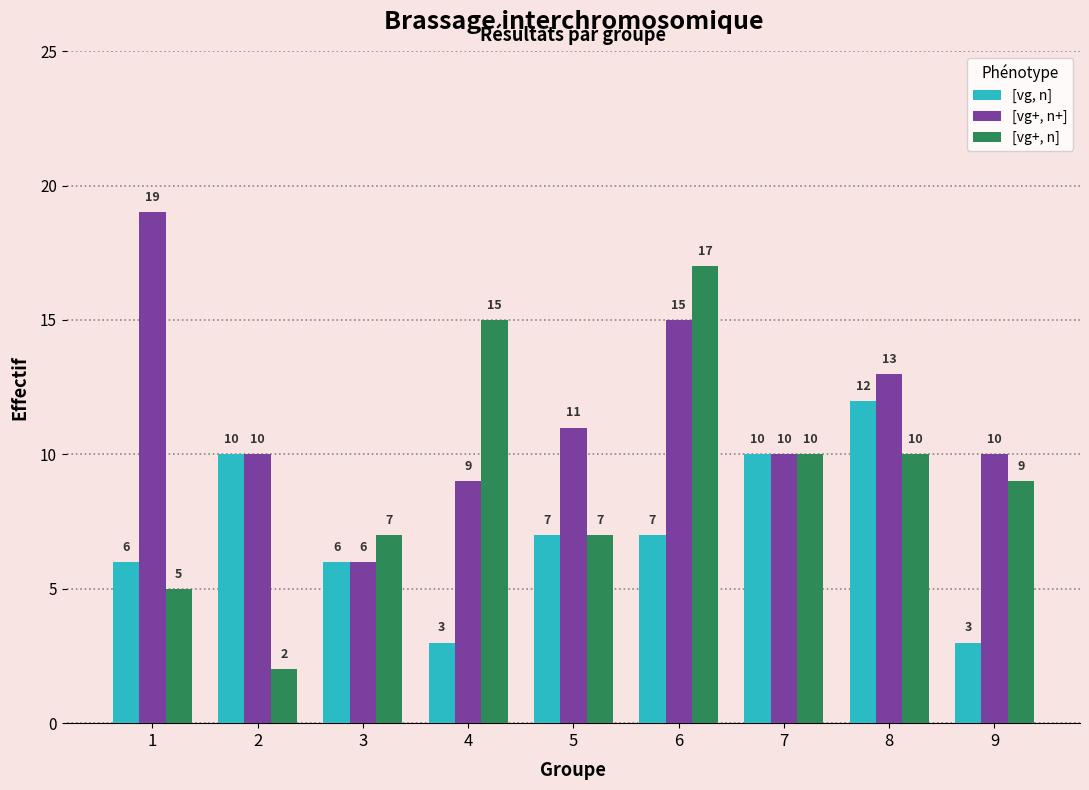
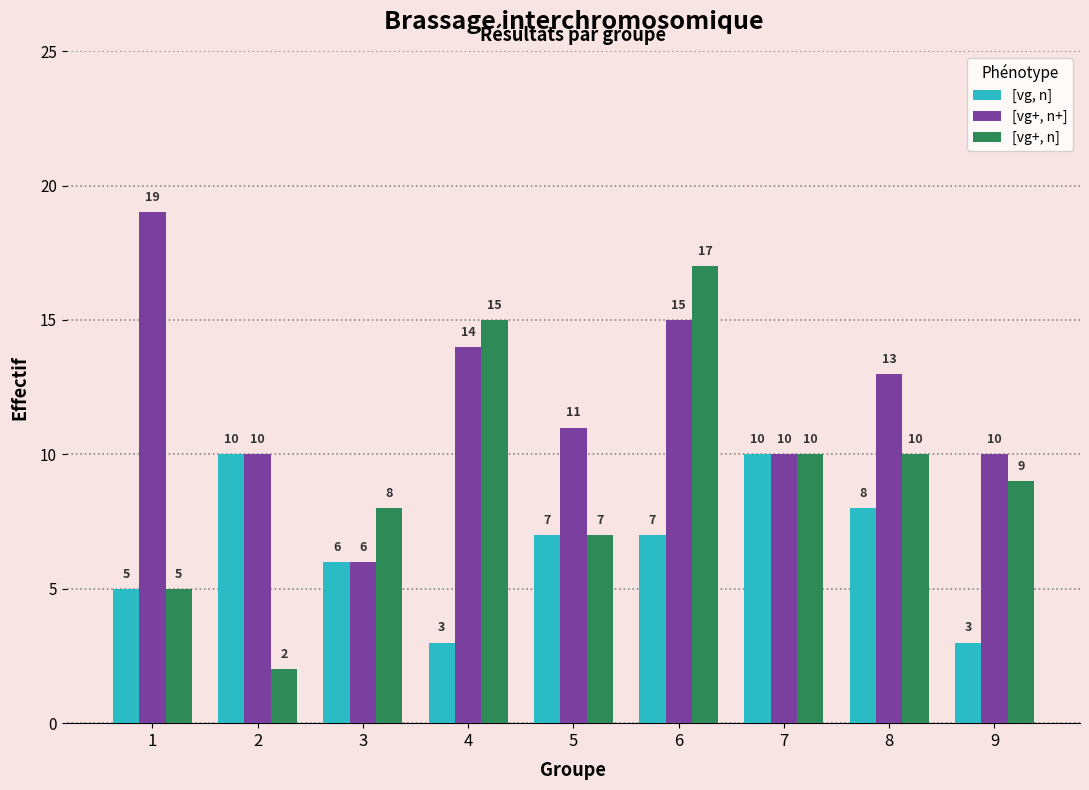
[vg, n], 1: 6 -> 5
[vg+, n], 3: 7 -> 8
[vg+, n+], 4: 9 -> 14
[vg, n], 8: 12 -> 8
